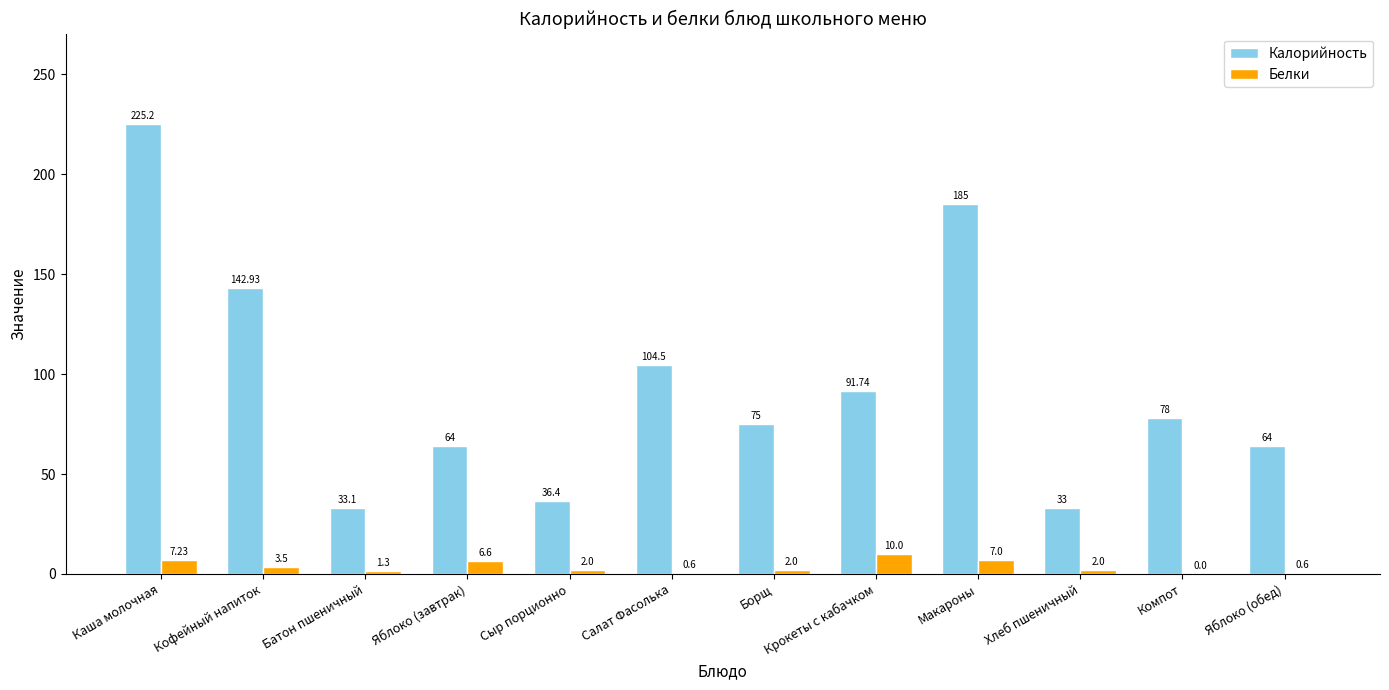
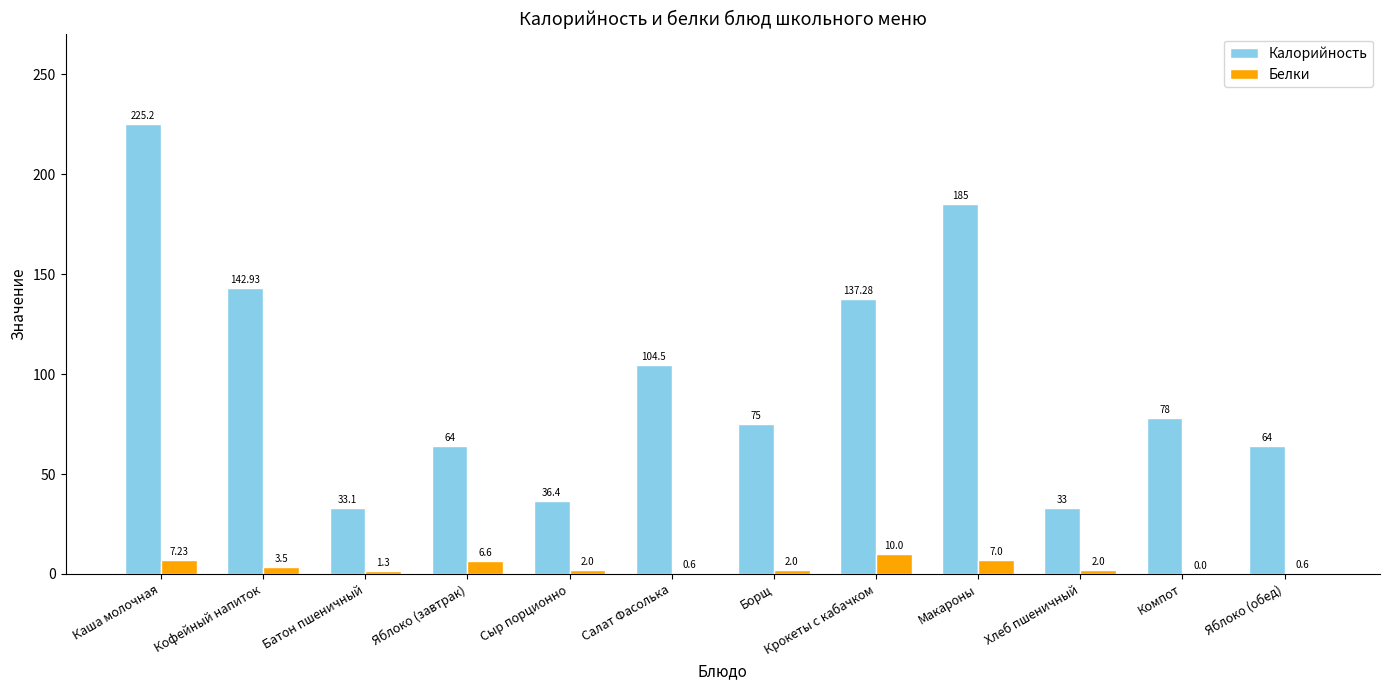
Калорийность, Крокеты с кабачком: 91.74 -> 137.28
